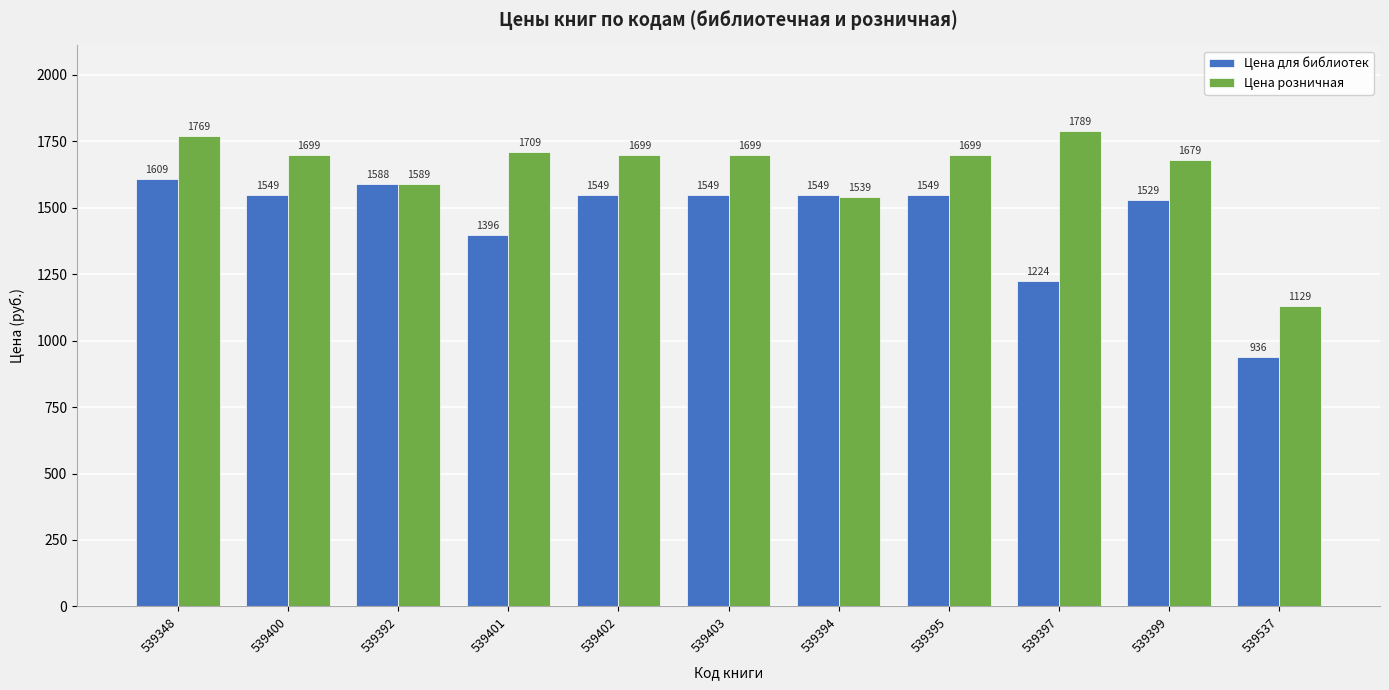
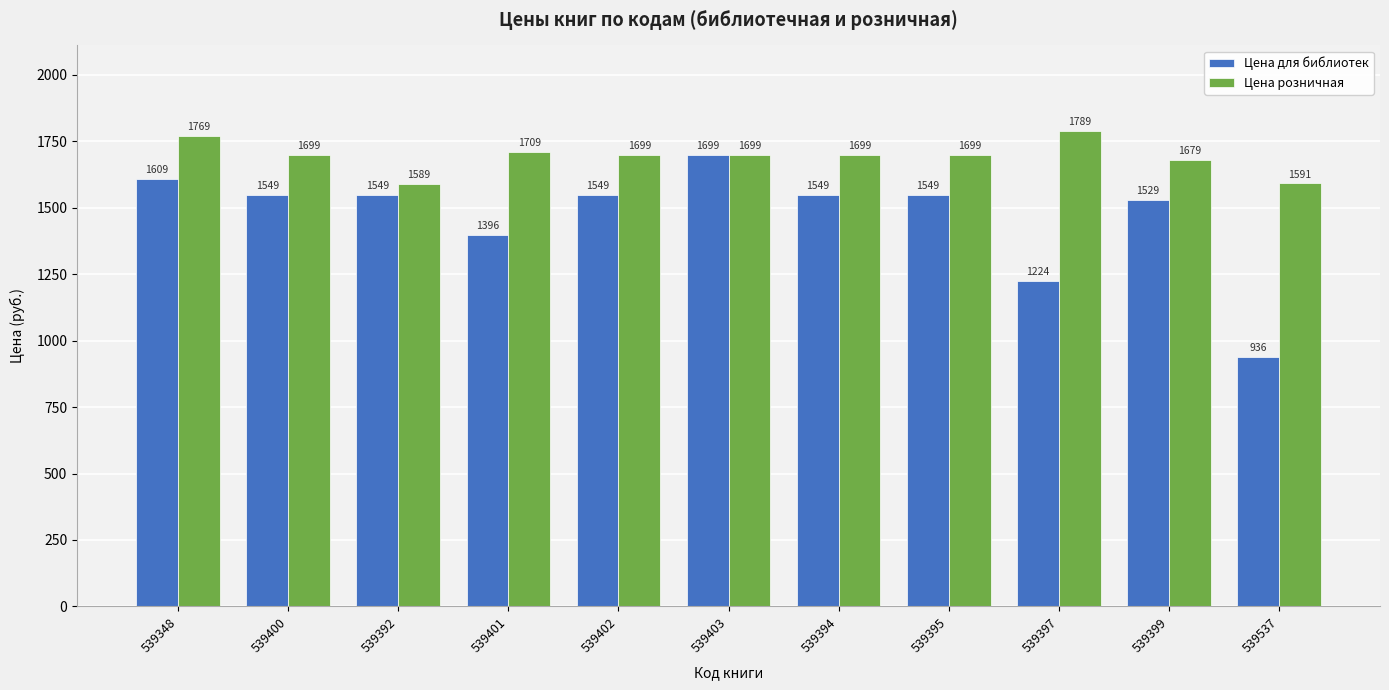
Цена для библиотек, 539392: 1588 -> 1549
Цена для библиотек, 539403: 1549 -> 1699
Цена розничная, 539394: 1539 -> 1699
Цена розничная, 539537: 1129 -> 1591
